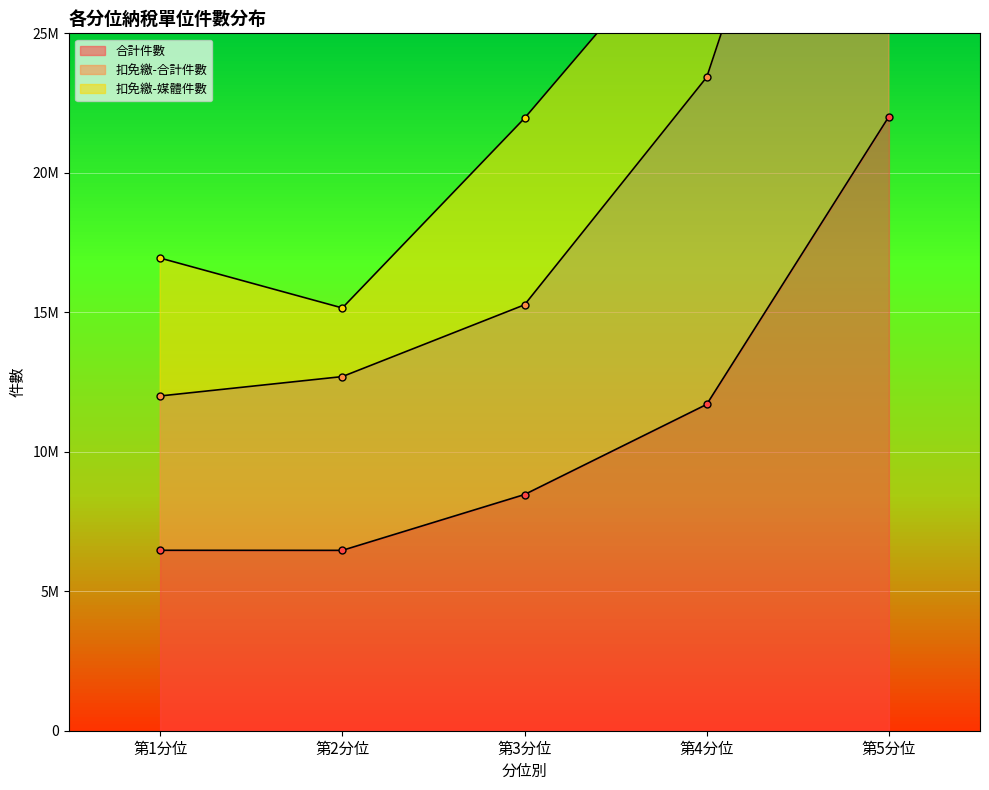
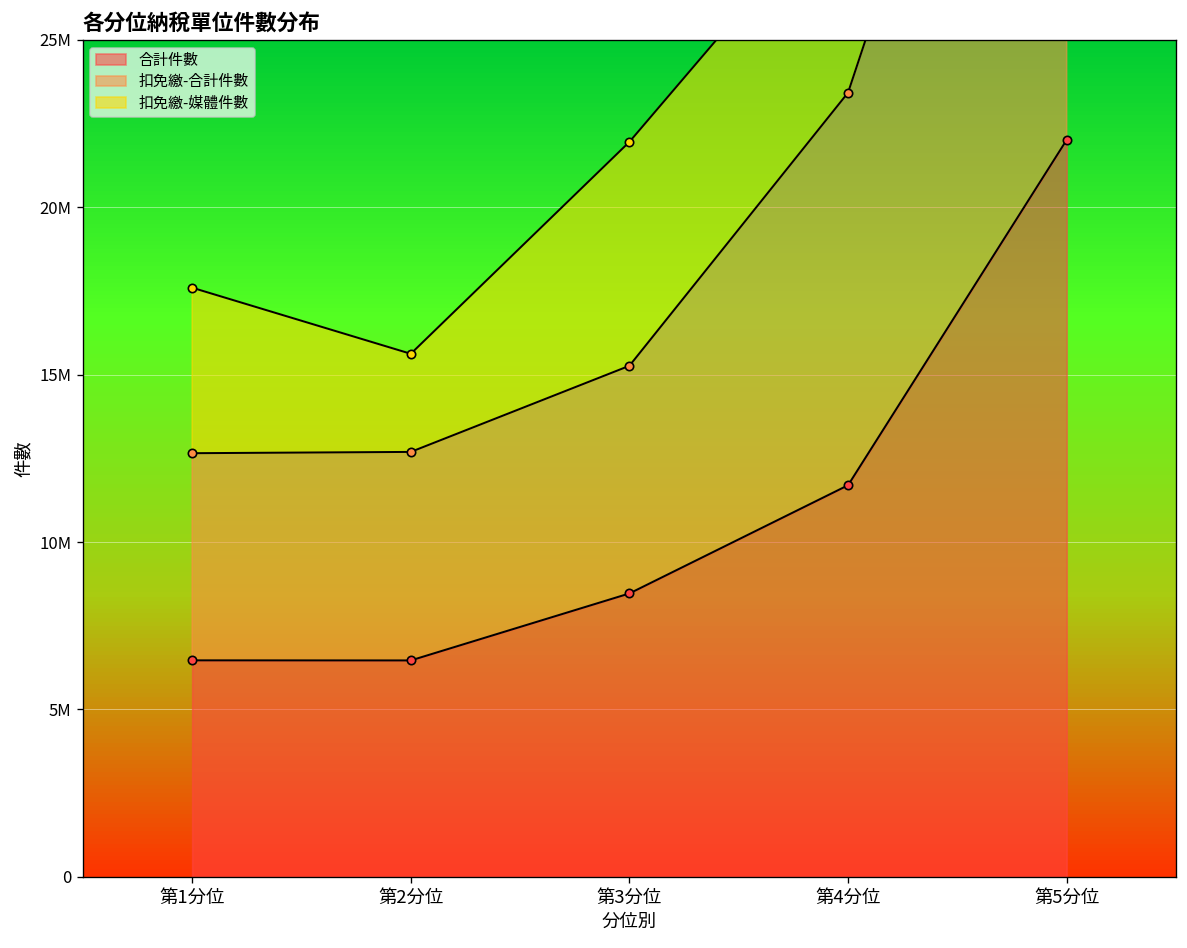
扣免繳-合計件數, 第1分位: 5500000 -> 6200000
扣免繳-媒體件數, 第2分位: 2500000 -> 2900000
